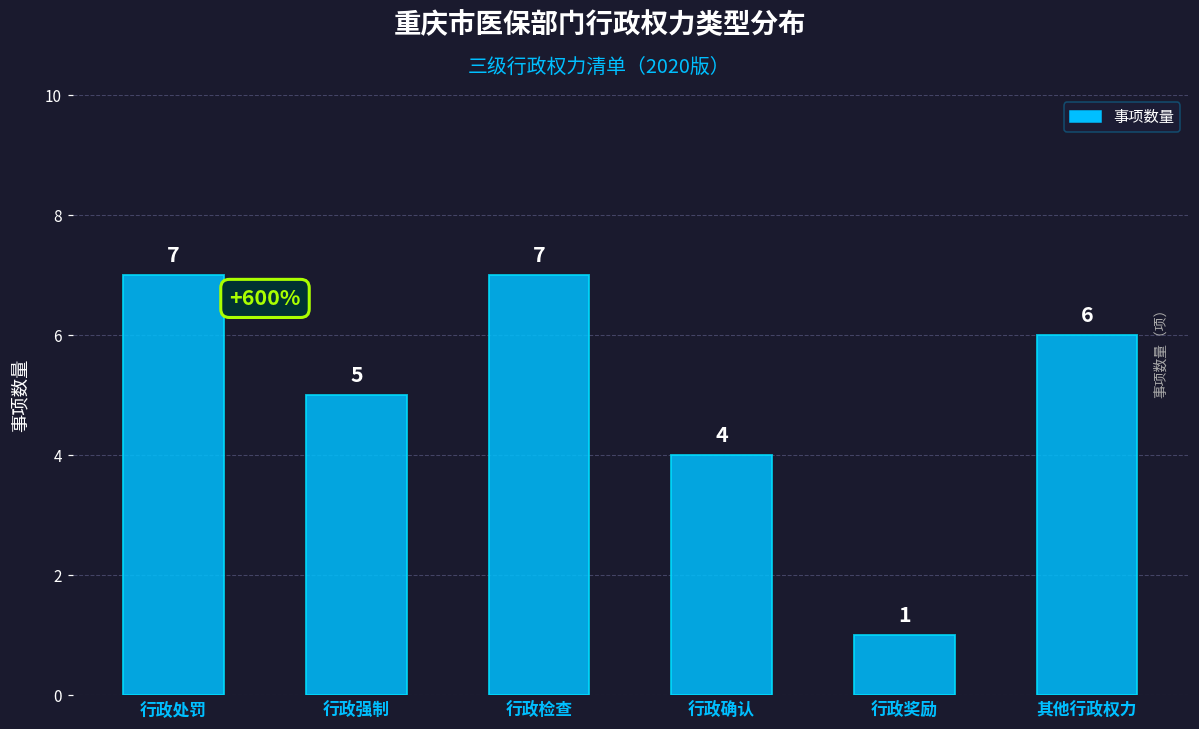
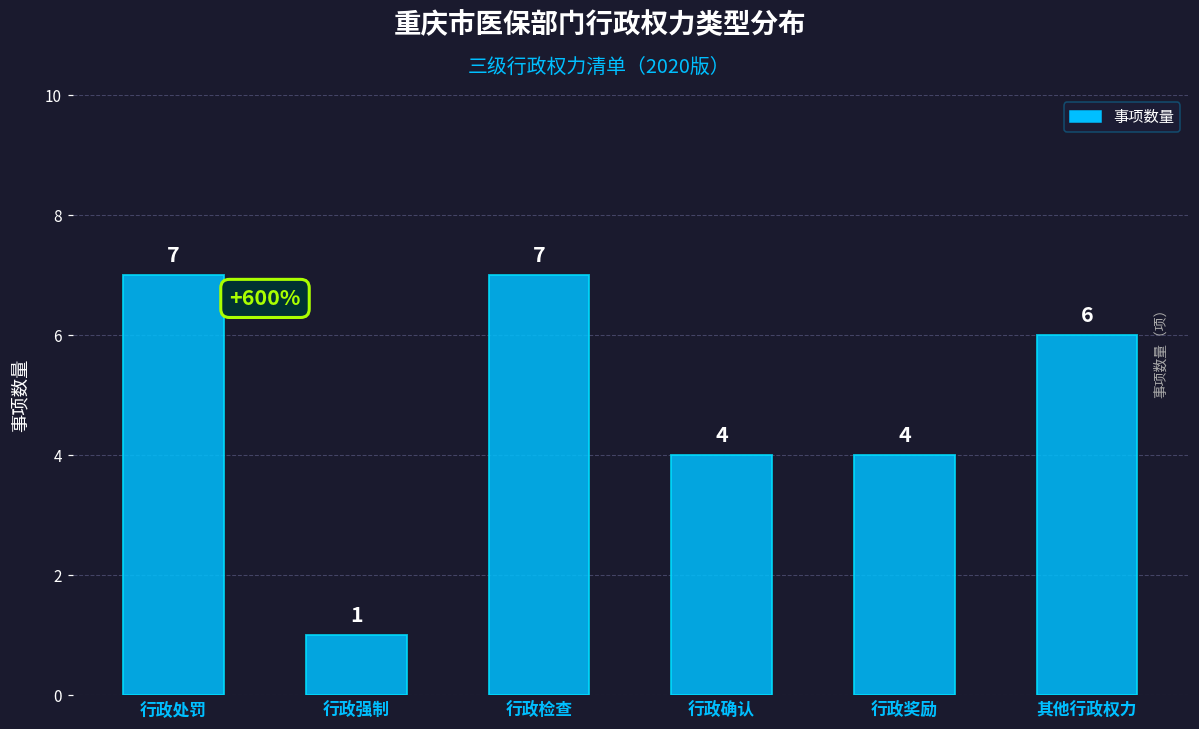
行政强制: 5 -> 1
行政奖励: 1 -> 4
